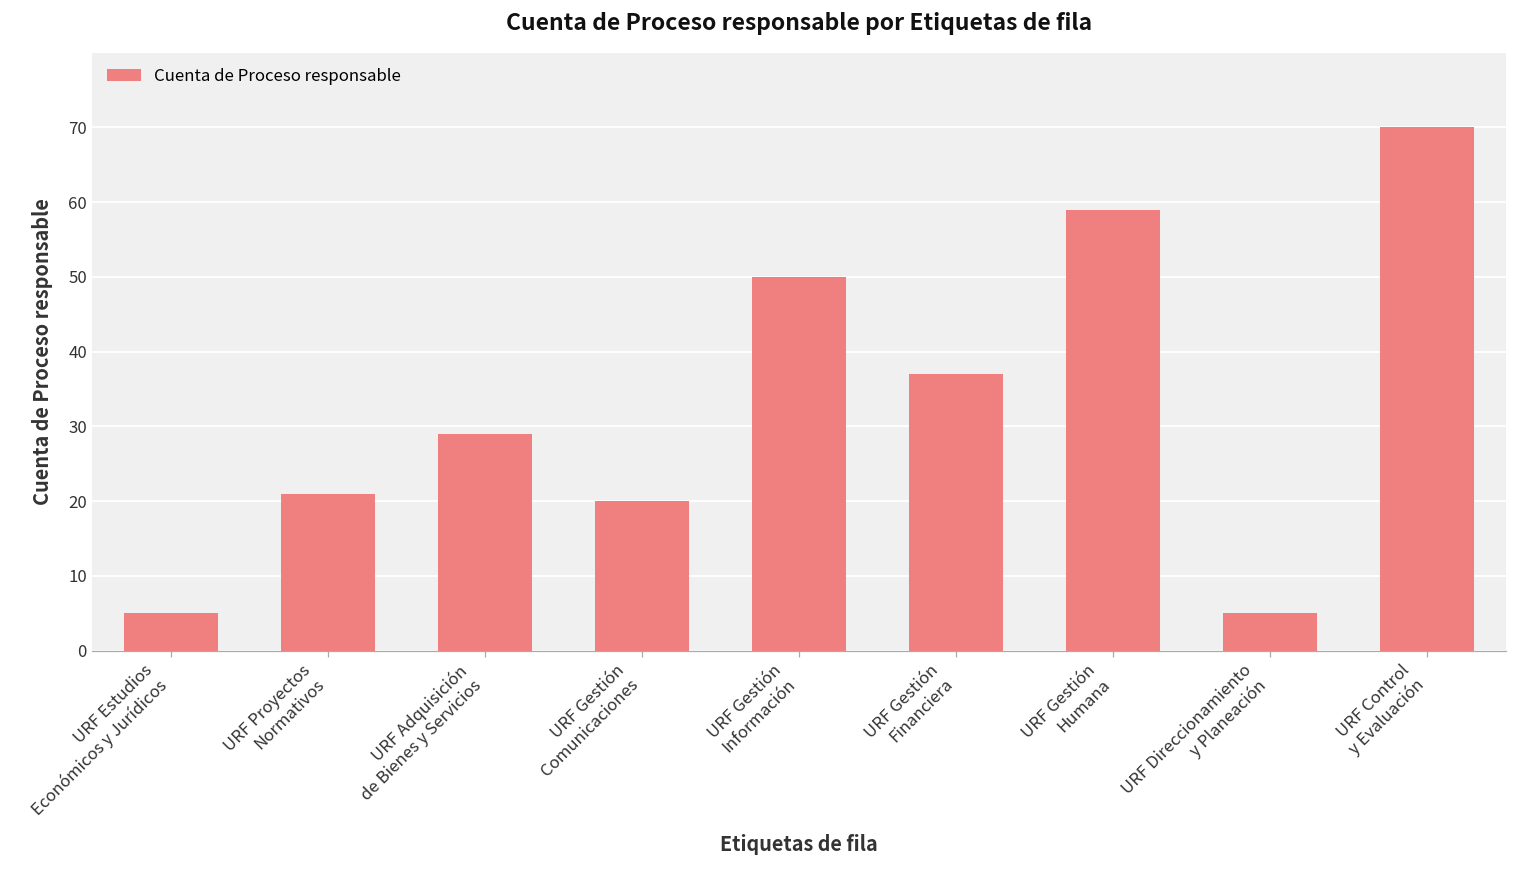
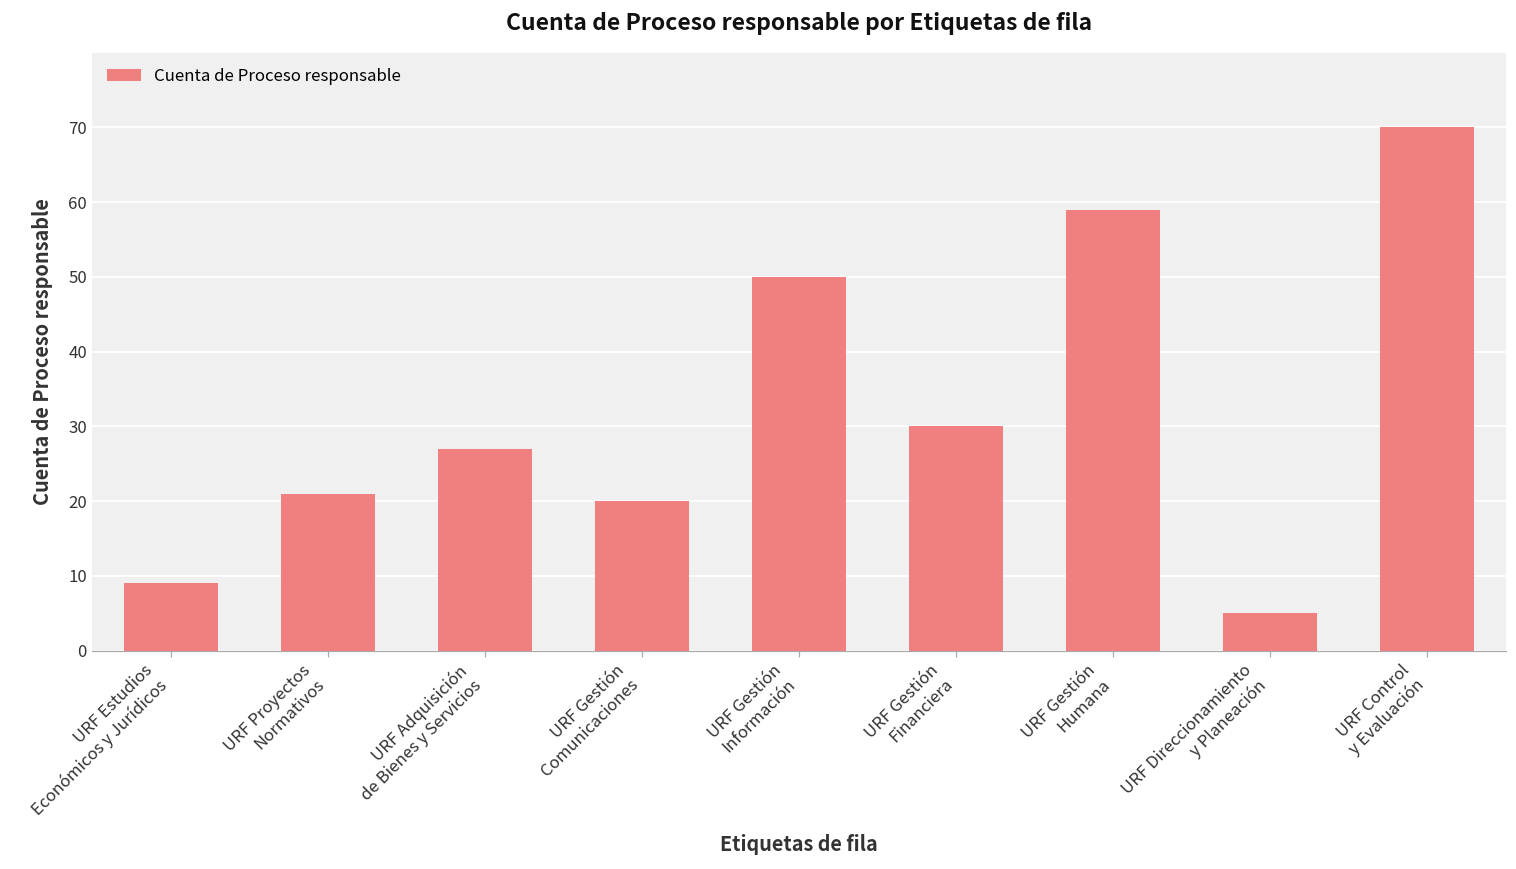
URF Estudios Económicos y Jurídicos: 5 -> 9
URF Adquisición de Bienes y Servicios: 29 -> 27
URF Gestión Financiera: 37 -> 30
